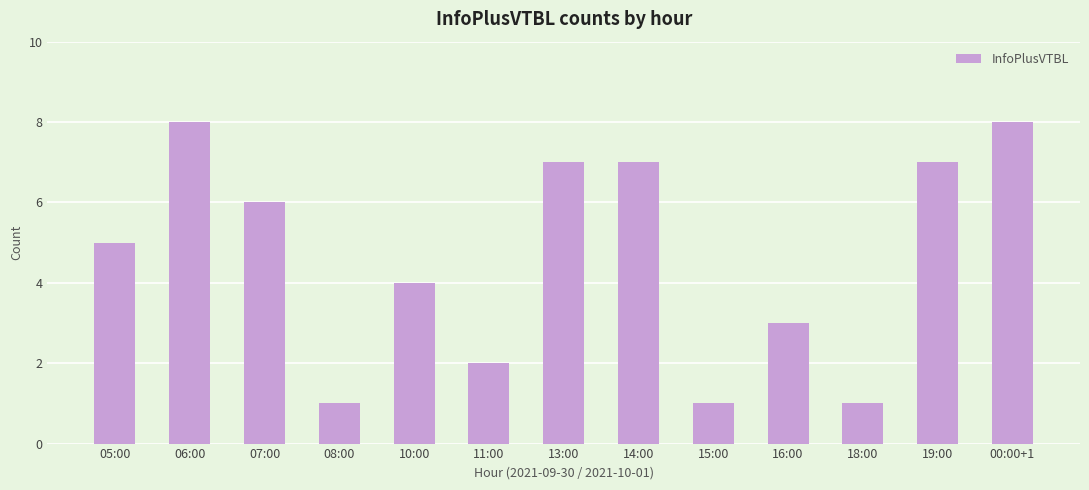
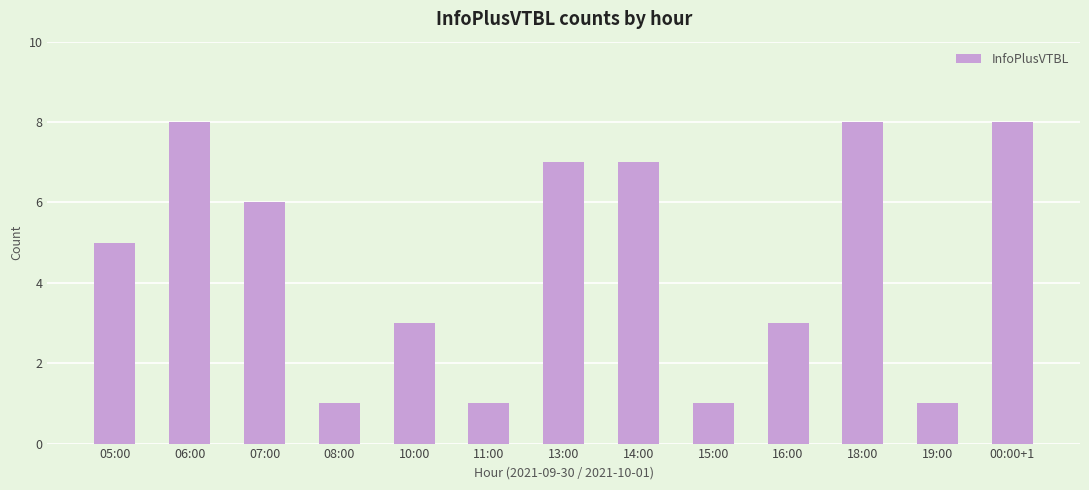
10:00: 4 -> 3
11:00: 2 -> 1
18:00: 1 -> 8
19:00: 7 -> 1
